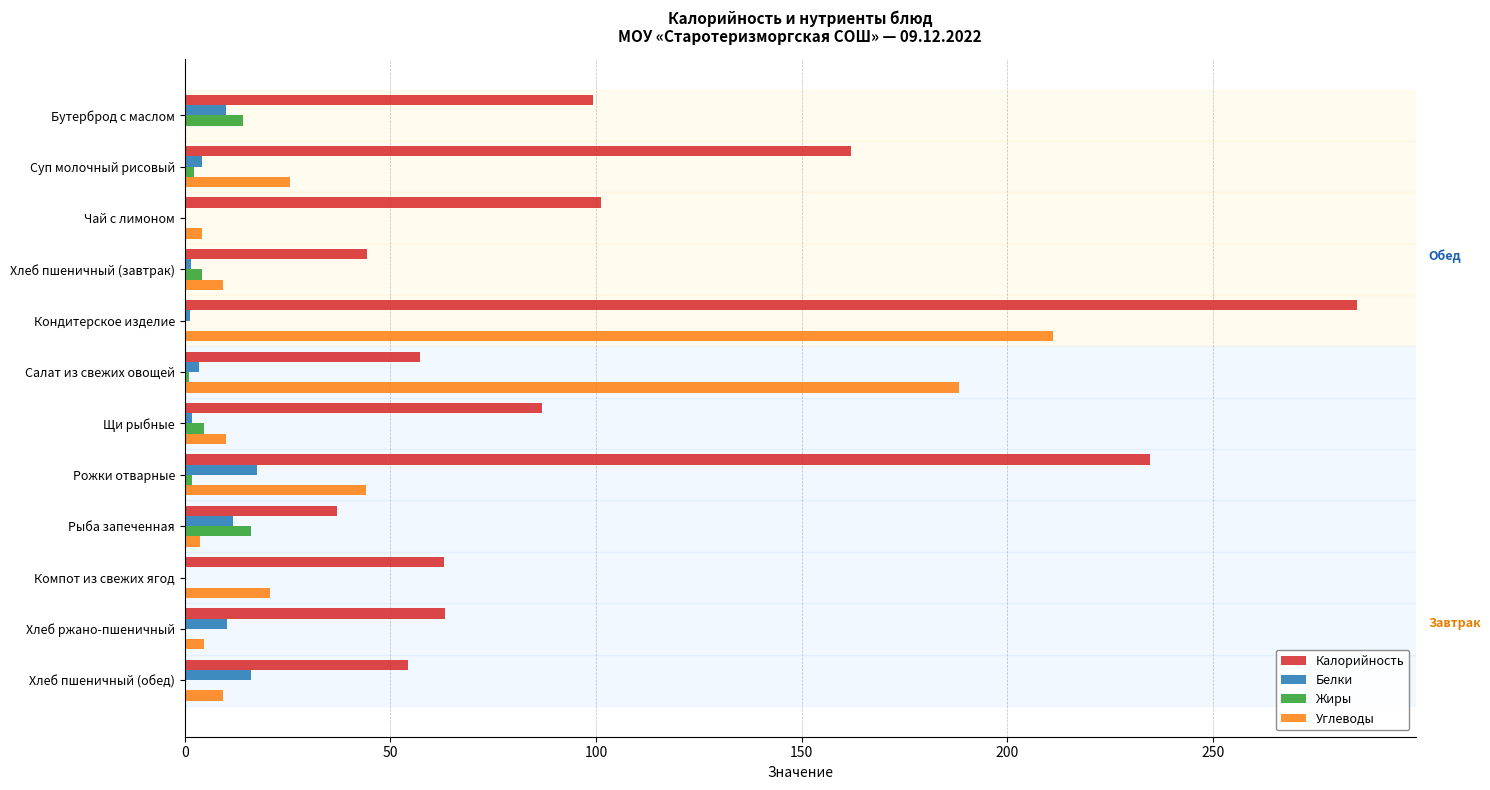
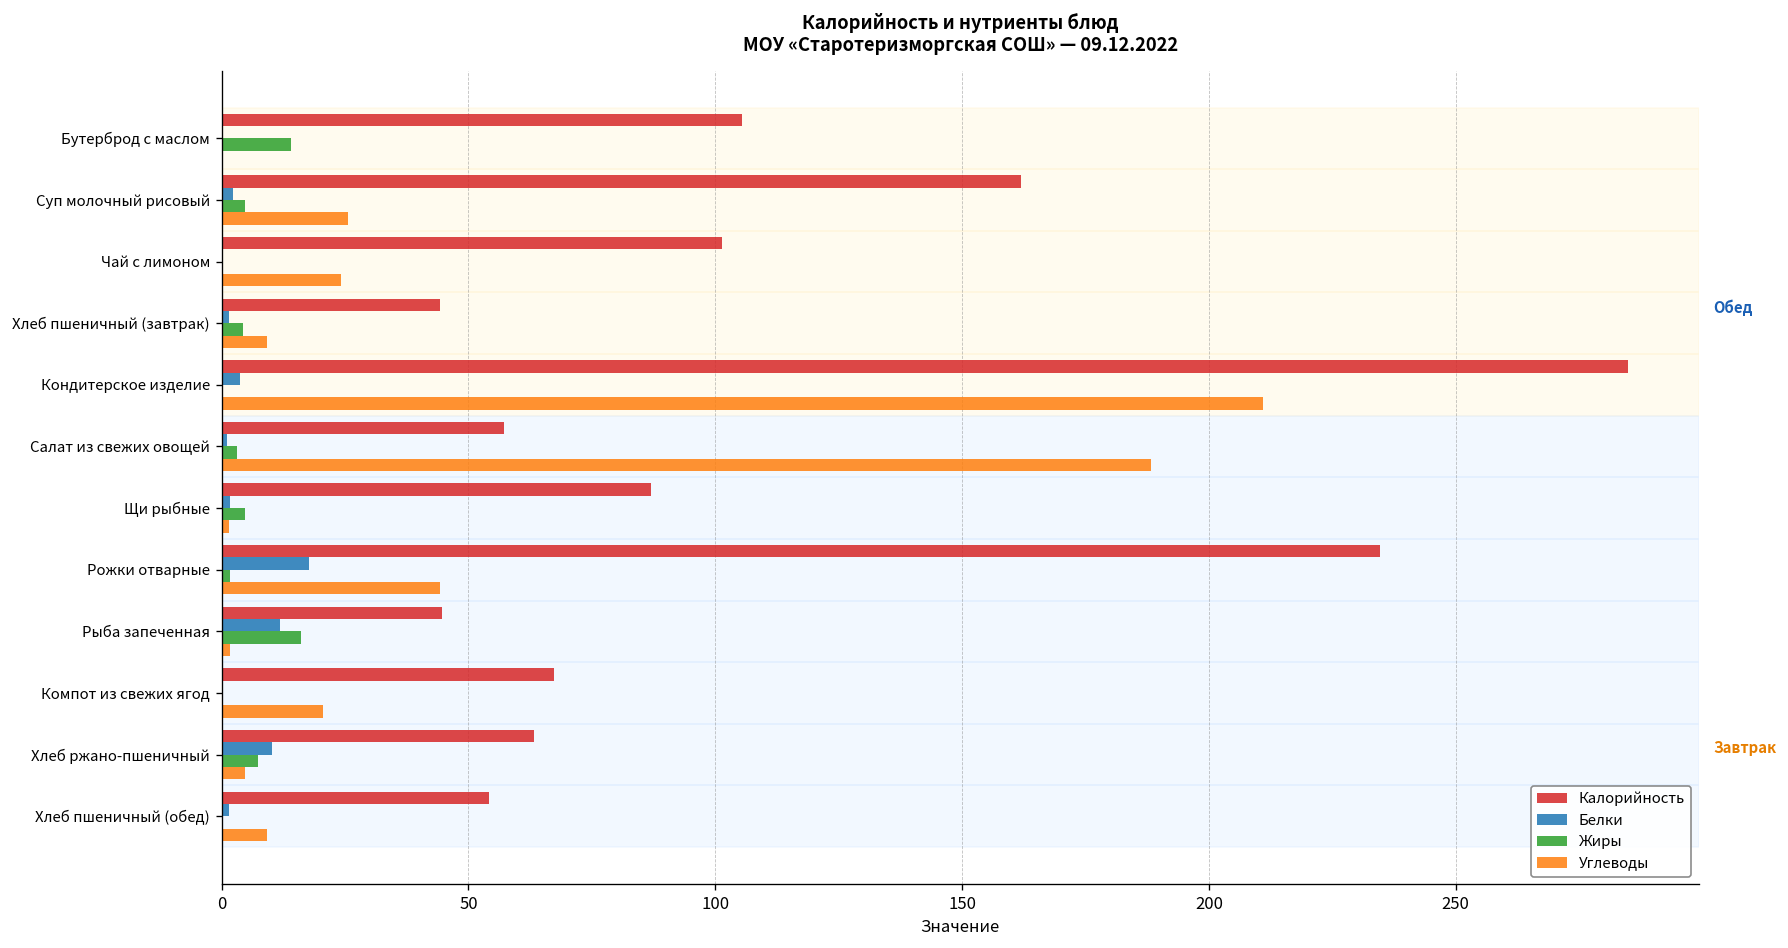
Калорийность, Бутерброд с маслом: 99 -> 105
Белки, Бутерброд с маслом: 10 -> 0
Белки, Суп молочный рисовый: 4 -> 2
Жиры, Суп молочный рисовый: 2 -> 5
Углеводы, Чай с лимоном: 4 -> 24
Белки, Кондитерское изделие: 1 -> 4
Белки, Салат из свежих овощей: 3 -> 1
Жиры, Салат из свежих овощей: 1 -> 3
Углеводы, Щи рыбные: 10 -> 2
Калорийность, Рыба запеченная: 37 -> 45
Углеводы, Рыба запеченная: 4 -> 2
Калорийность, Компот из свежих ягод: 63 -> 67
Жиры, Хлеб ржано-пшеничный: 0 -> 7
Белки, Хлеб пшеничный (обед): 16 -> 2
